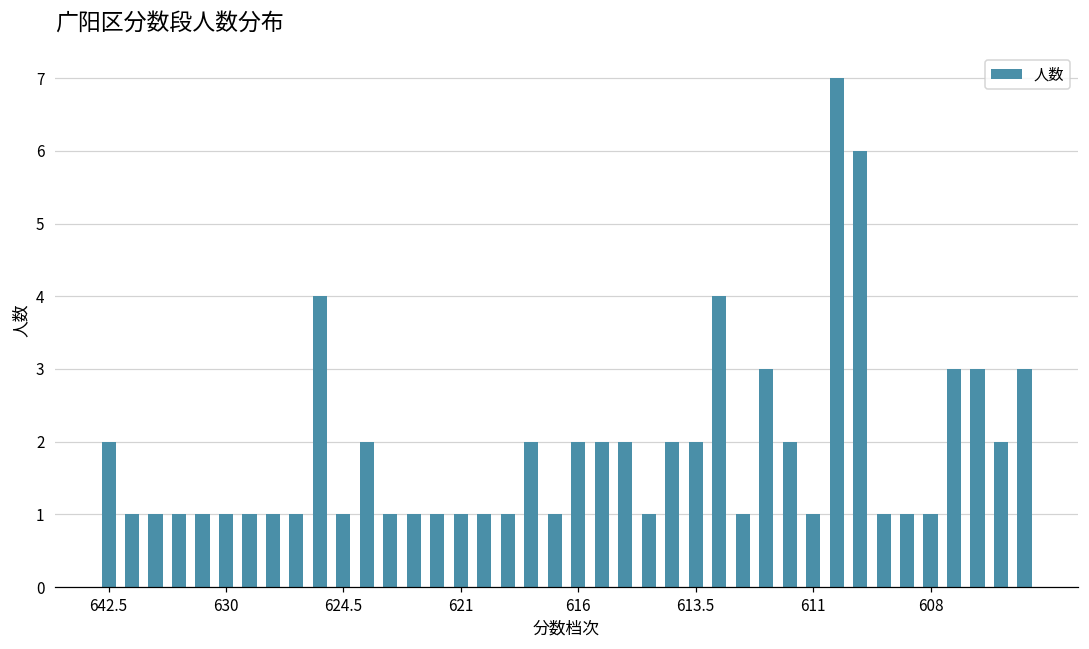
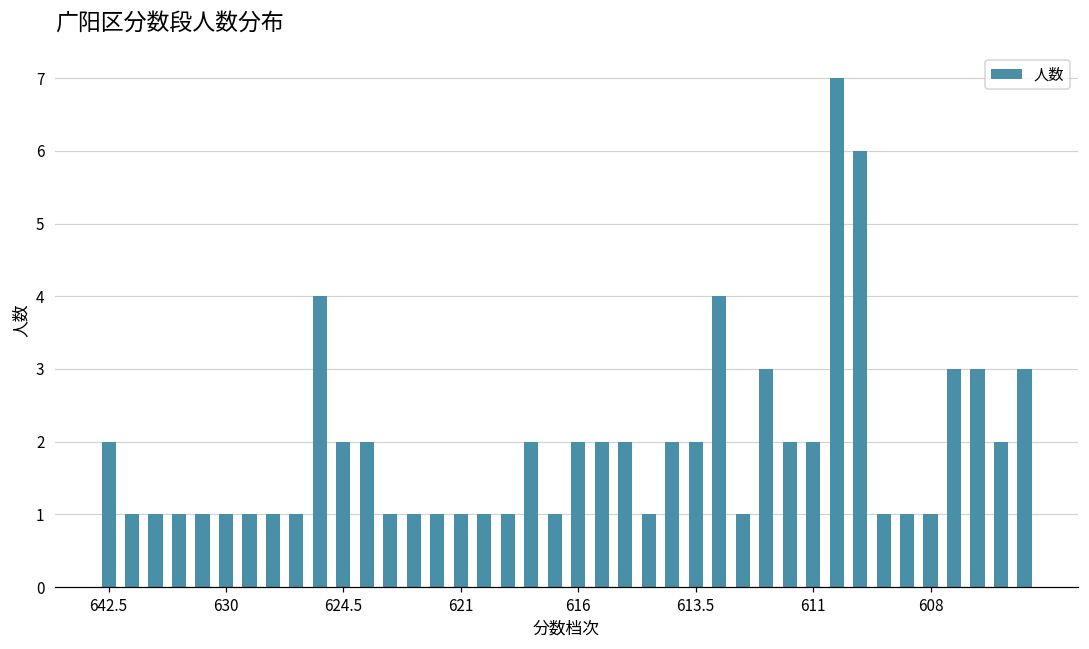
624.5: 1 -> 2
611: 1 -> 2
